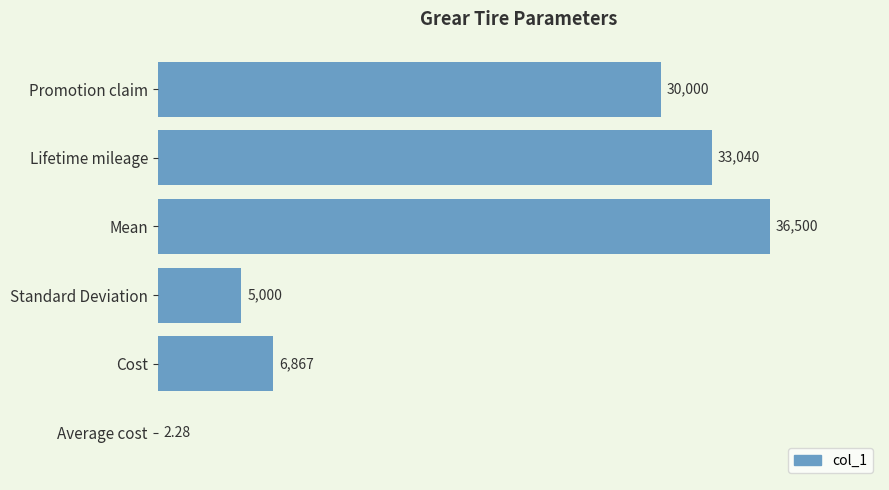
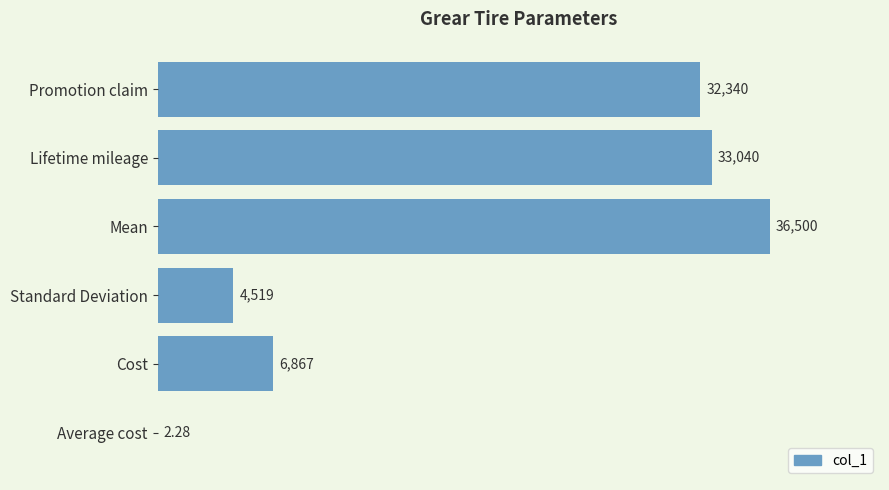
Promotion claim: 30,000 -> 32,340
Standard Deviation: 5,000 -> 4,519
